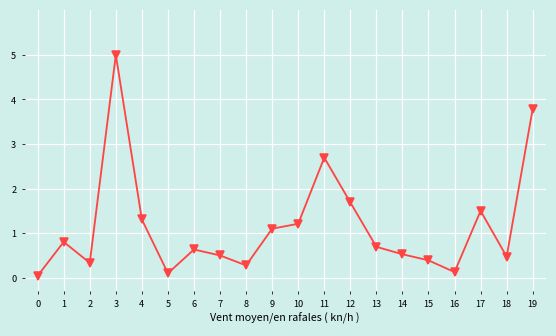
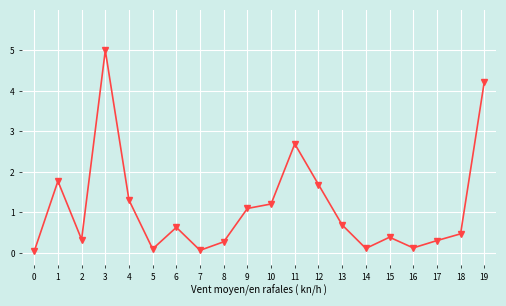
1: 0.8 -> 1.8
7: 0.5 -> 0.1
14: 0.5 -> 0.1
17: 1.5 -> 0.3
19: 3.8 -> 4.2
